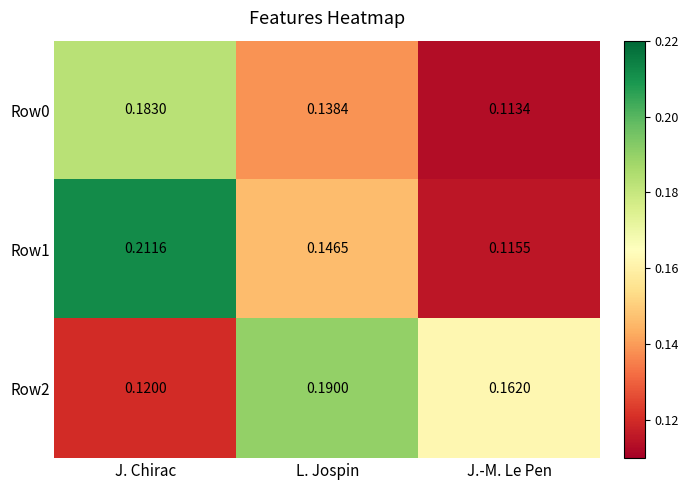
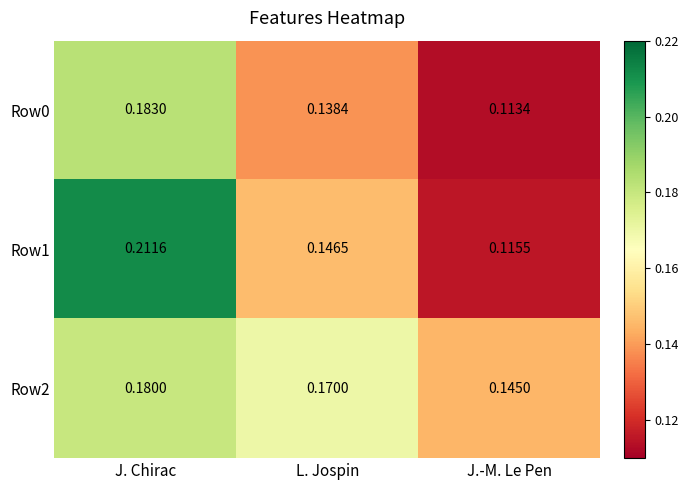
Row2, J. Chirac: 0.1200 -> 0.1800
Row2, L. Jospin: 0.1900 -> 0.1700
Row2, J.-M. Le Pen: 0.1620 -> 0.1450
